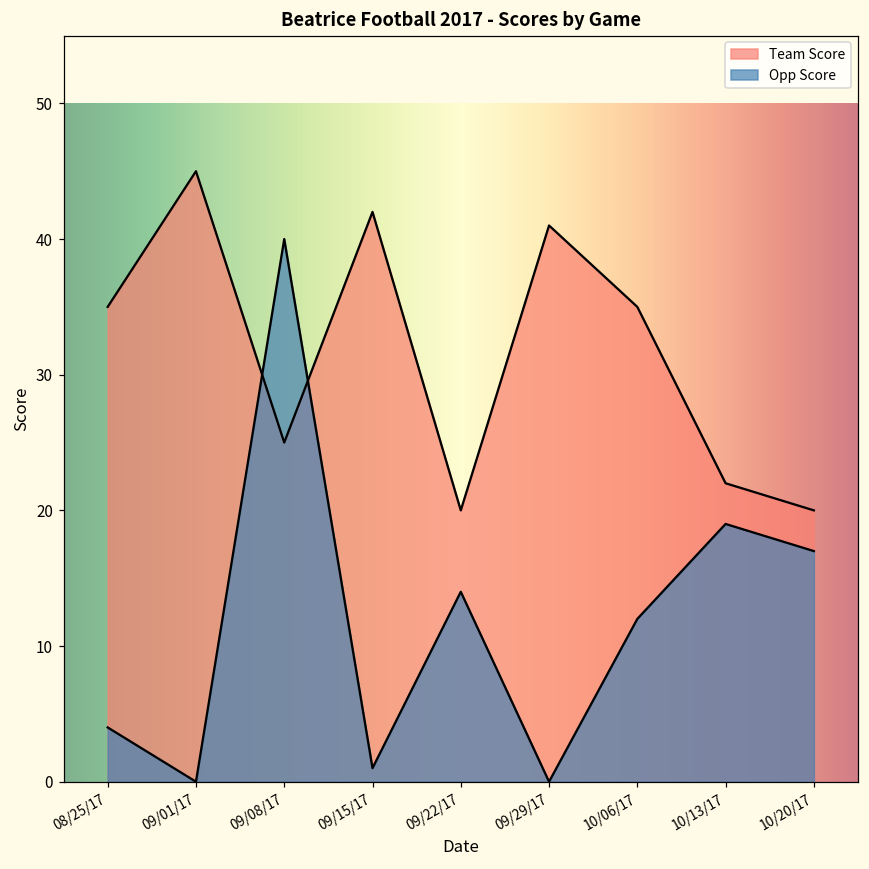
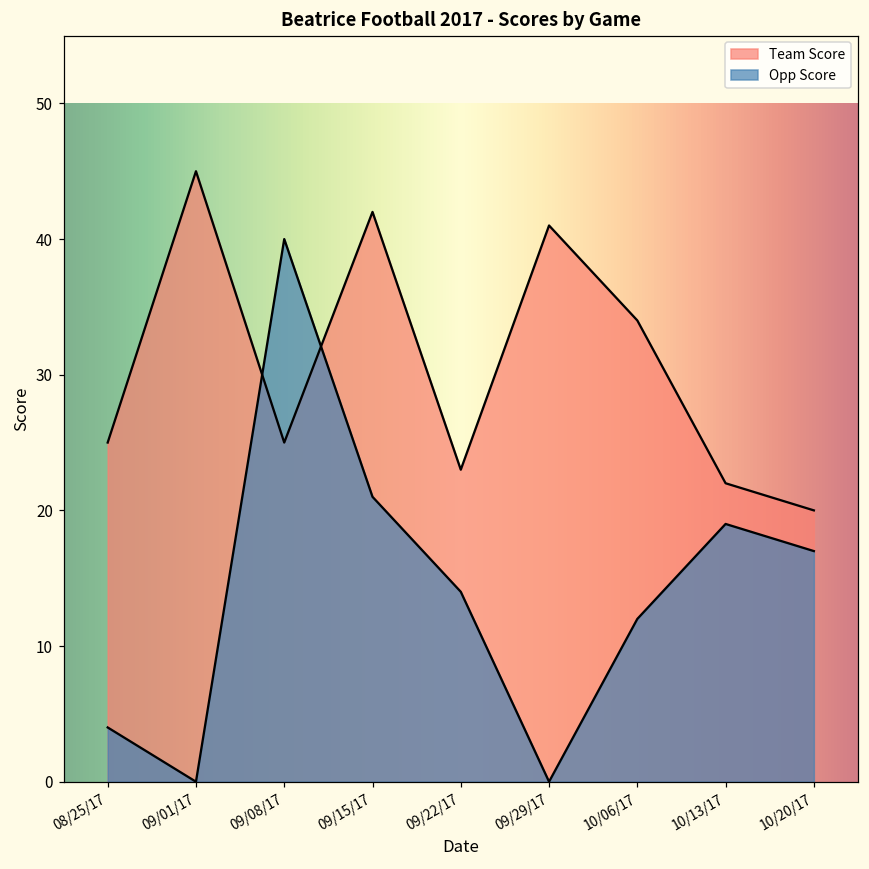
Team Score, 08/25/17: 35 -> 25
Opp Score, 09/15/17: 1 -> 21
Team Score, 09/22/17: 20 -> 23
Team Score, 10/06/17: 35 -> 34
